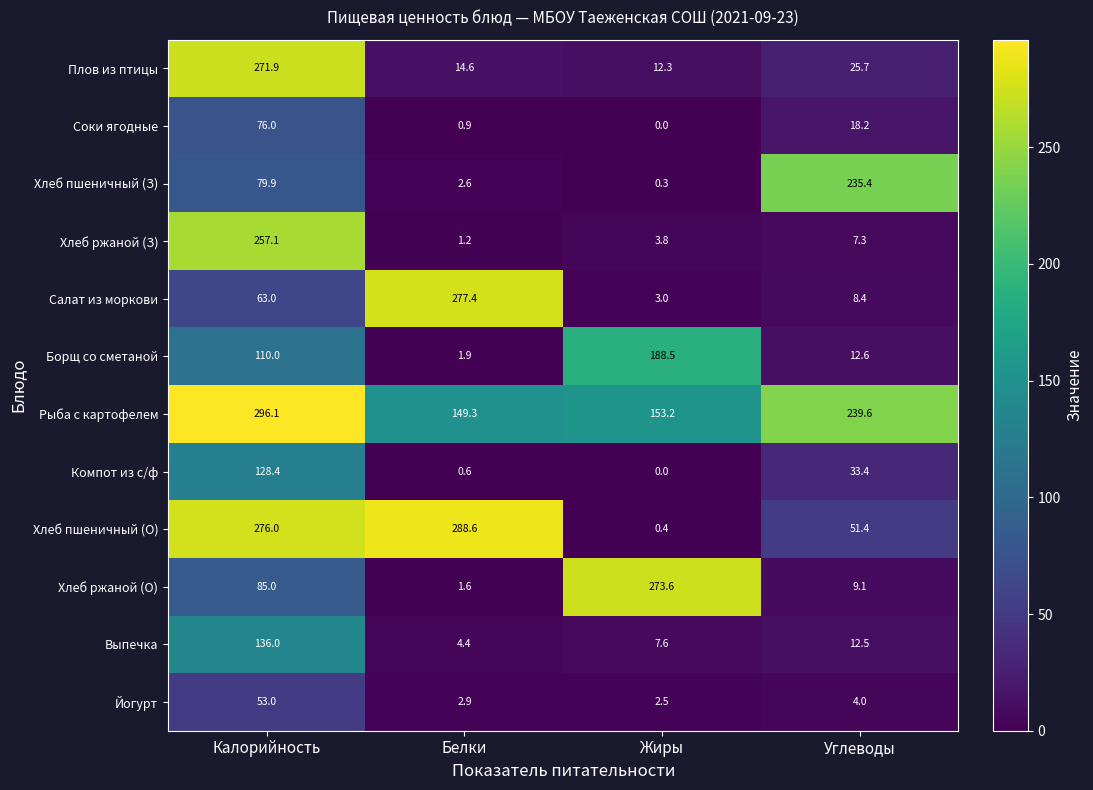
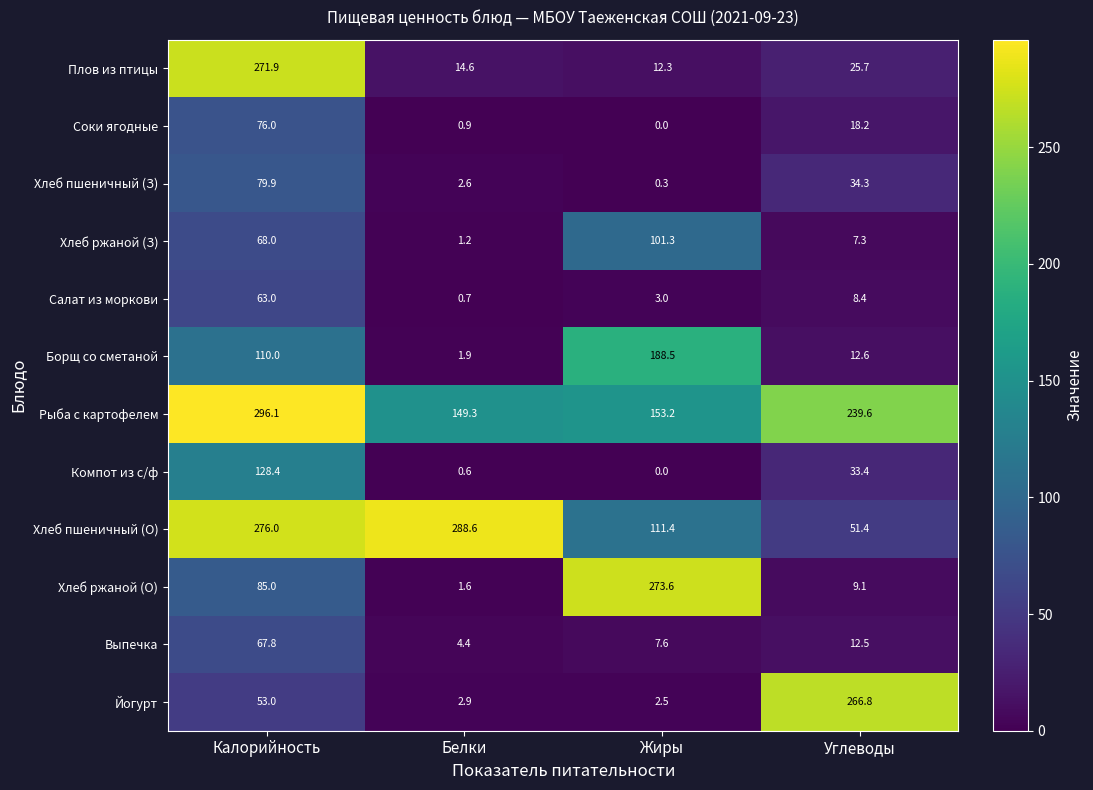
Хлеб пшеничный (З), Углеводы: 235.4 -> 34.3
Хлеб ржаной (З), Калорийность: 257.1 -> 68.0
Хлеб ржаной (З), Жиры: 3.8 -> 101.3
Салат из моркови, Белки: 277.4 -> 0.7
Хлеб пшеничный (О), Жиры: 0.4 -> 111.4
Выпечка, Калорийность: 136.0 -> 67.8
Йогурт, Углеводы: 4.0 -> 266.8
